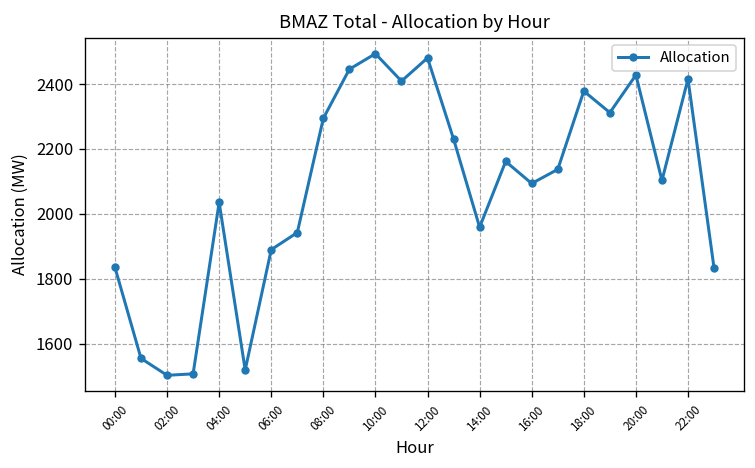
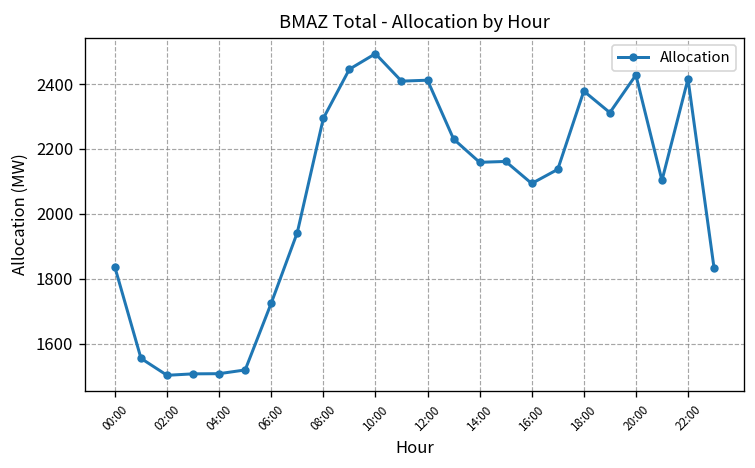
04:00: 2040 -> 1510
06:00: 1890 -> 1720
12:00: 2480 -> 2410
14:00: 1960 -> 2160
